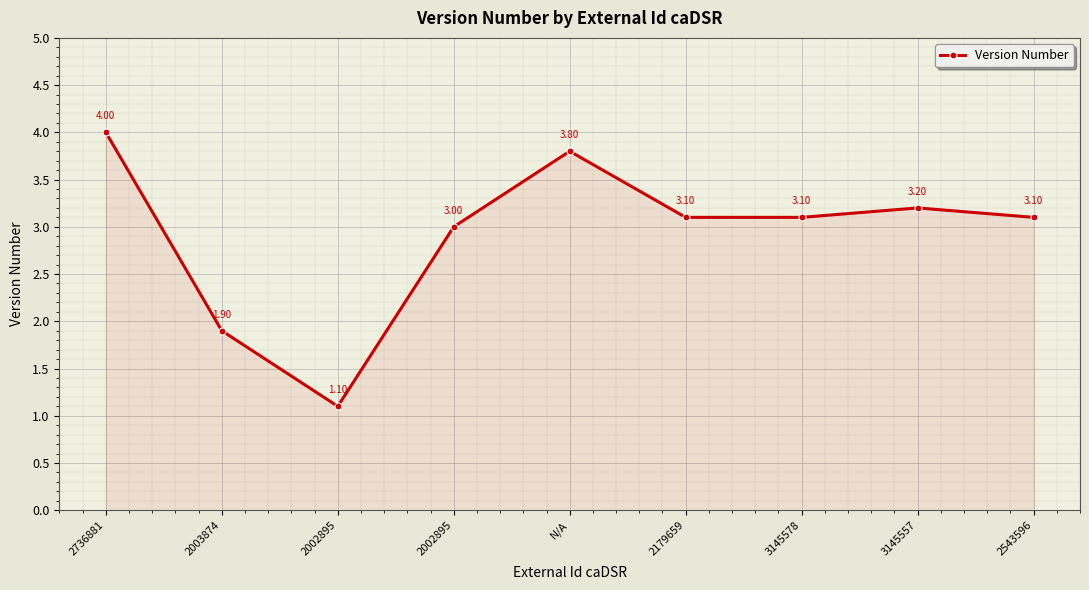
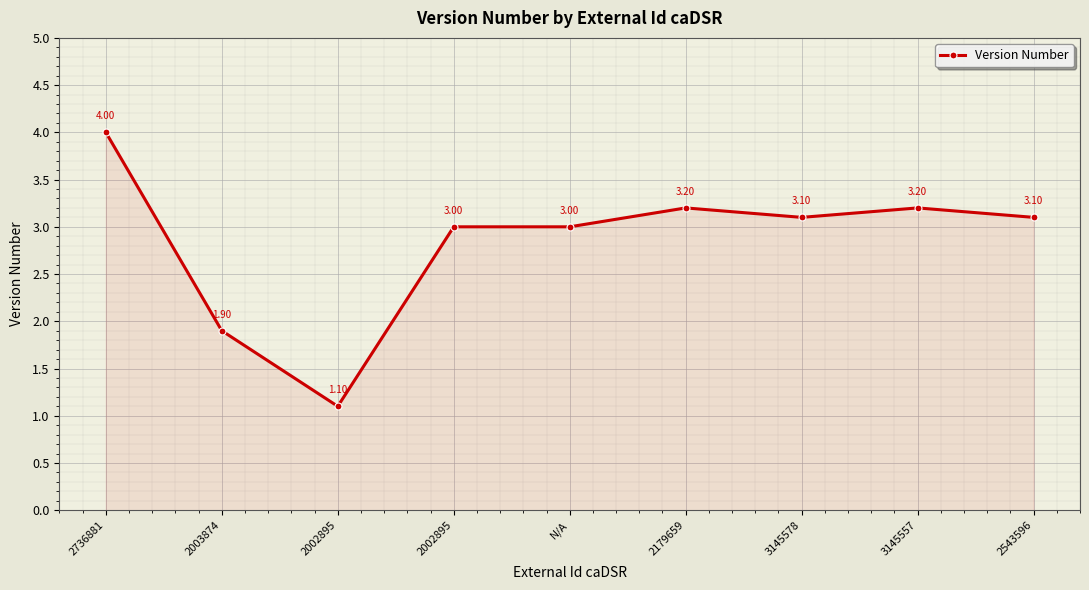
N/A: 3.80 -> 3.00
2179659: 3.10 -> 3.20
